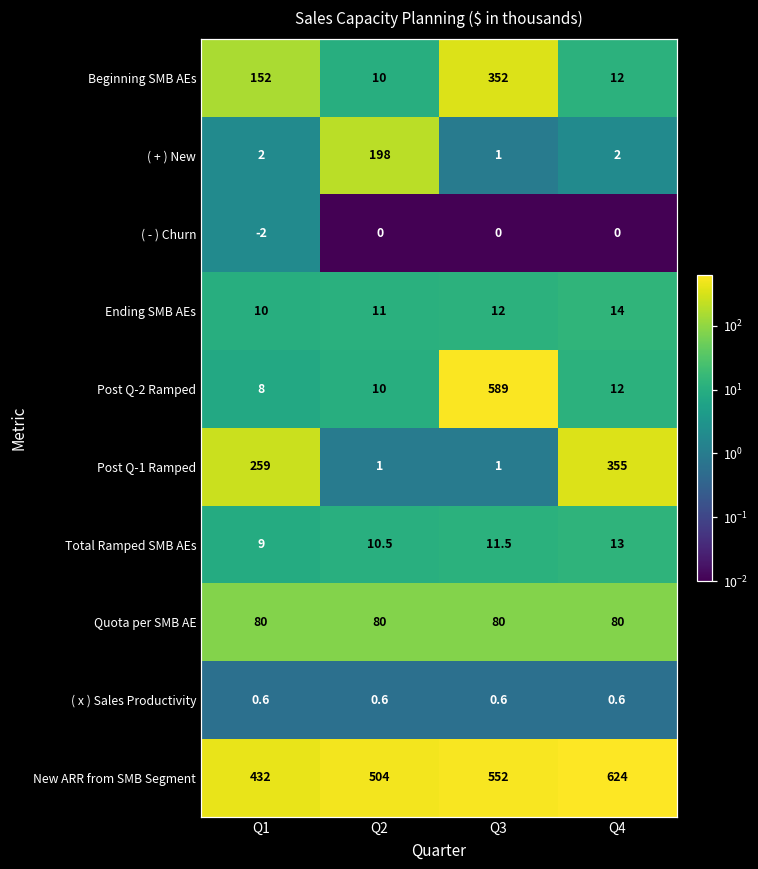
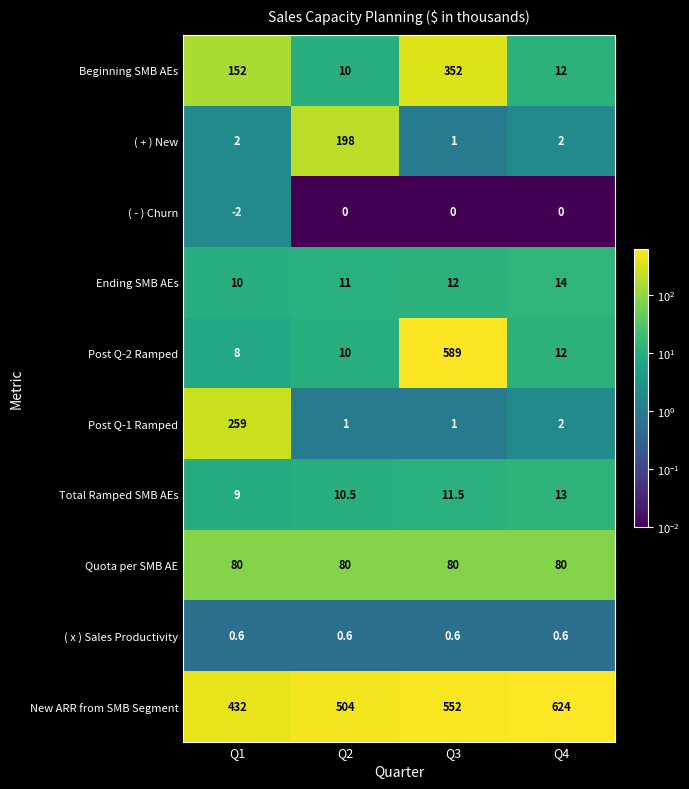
Post Q-1 Ramped, Q4: 355 -> 2
